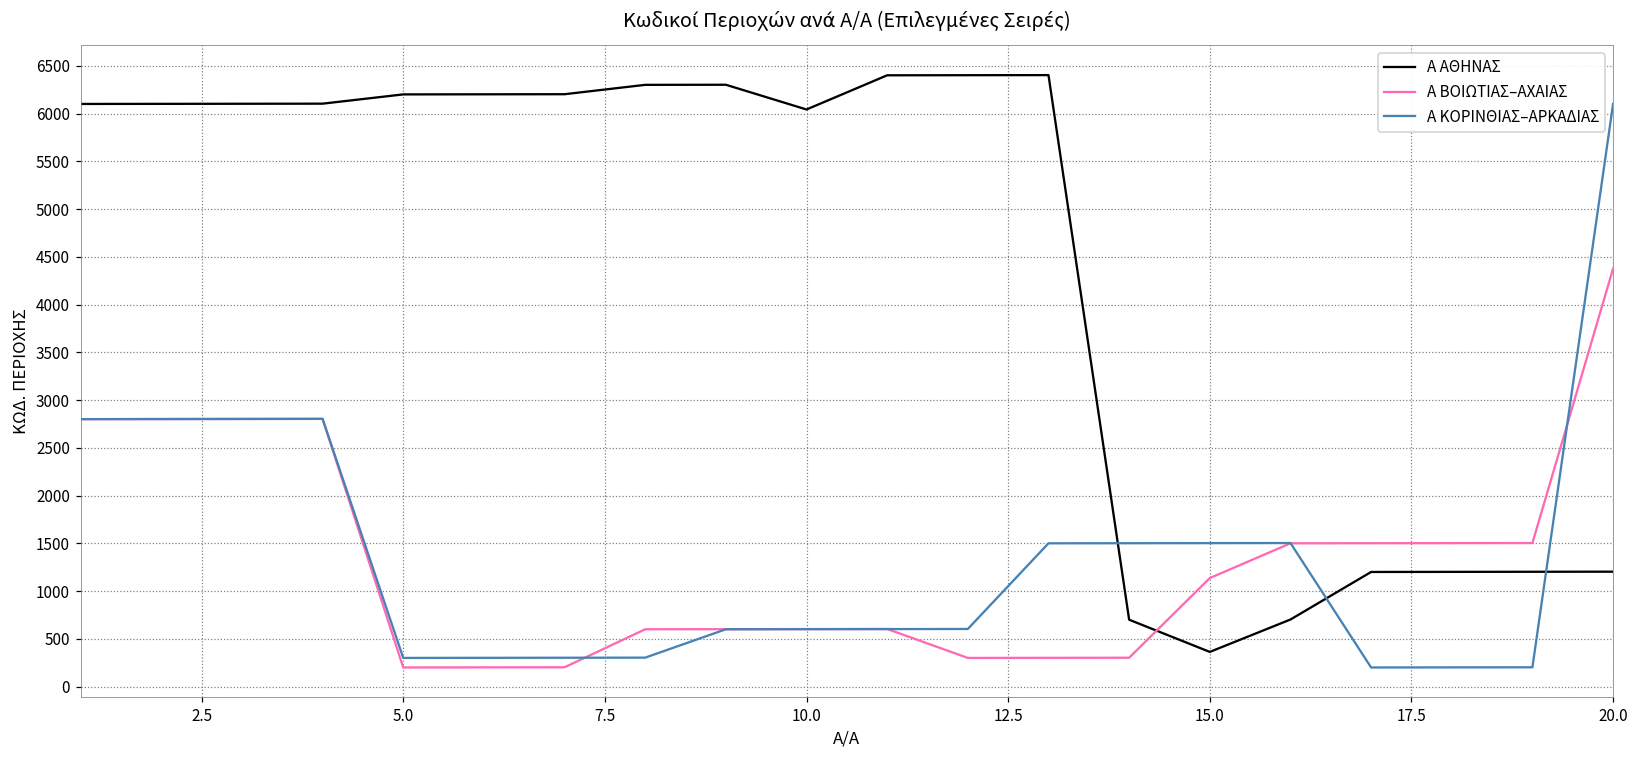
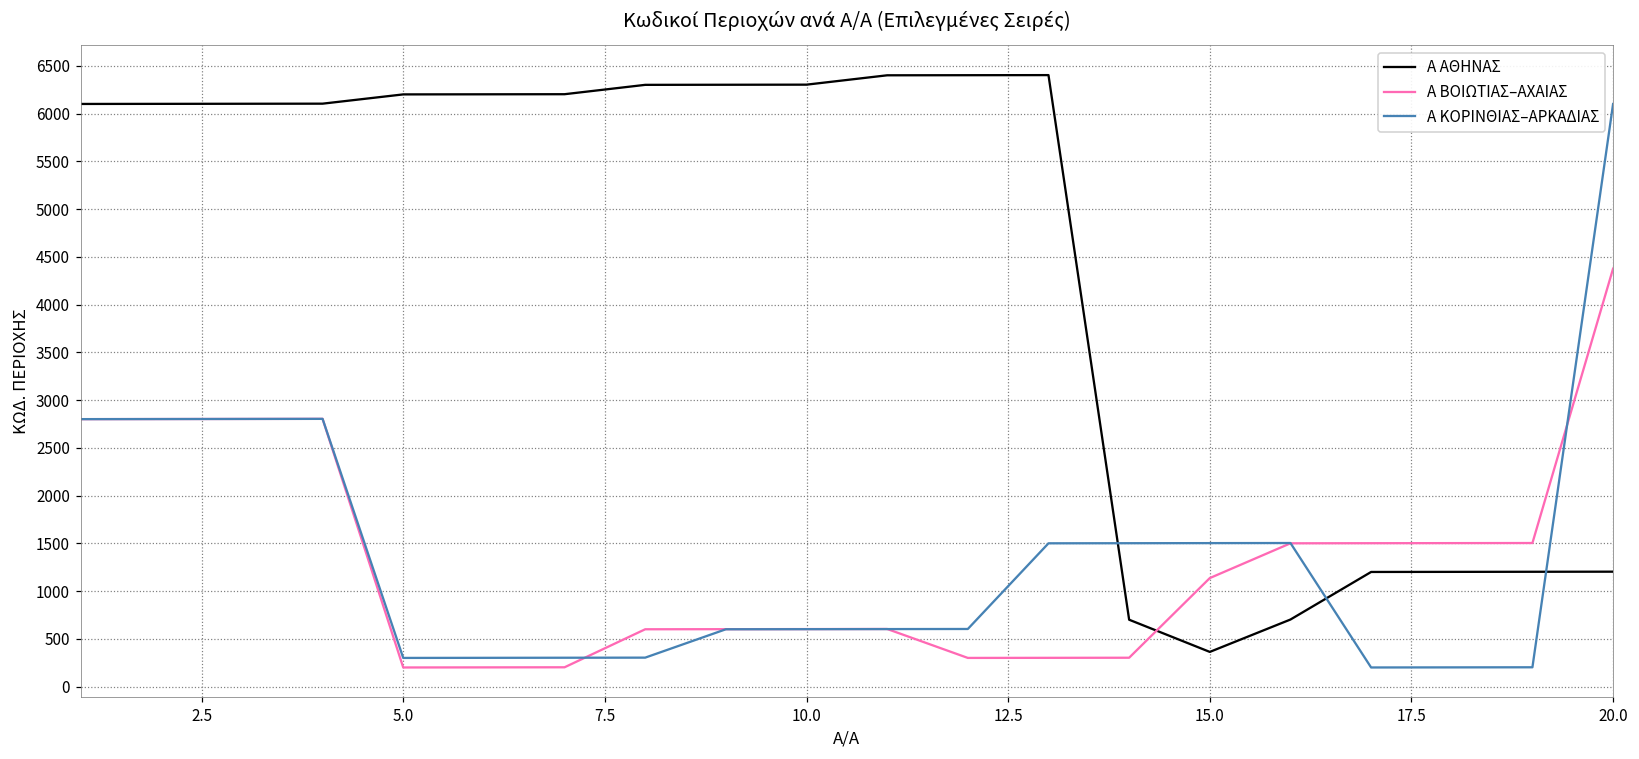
Α ΑΘΗΝΑΣ, 10.0: 6000 -> 6300
